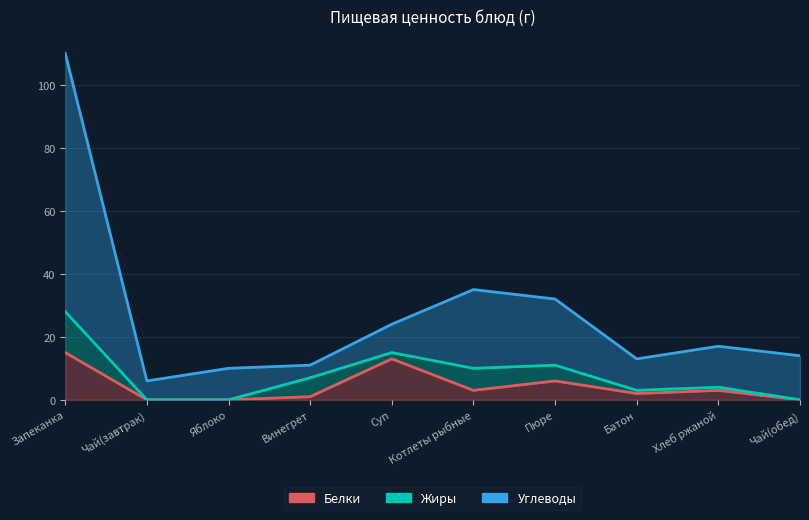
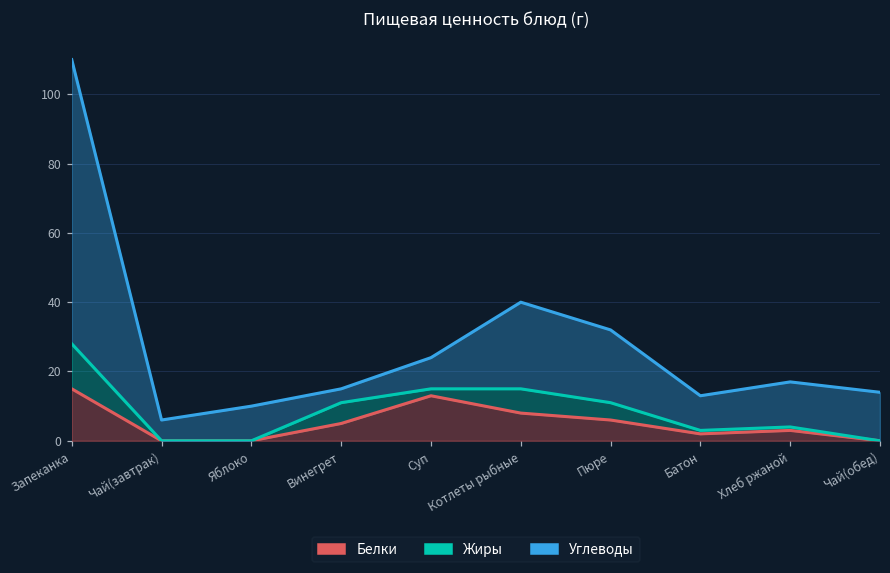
Белки, Винегрет: 1 -> 5
Белки, Котлеты рыбные: 3 -> 8
